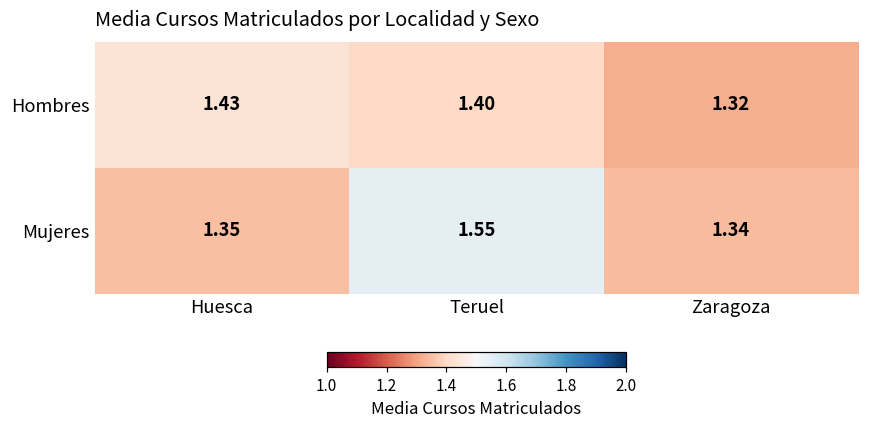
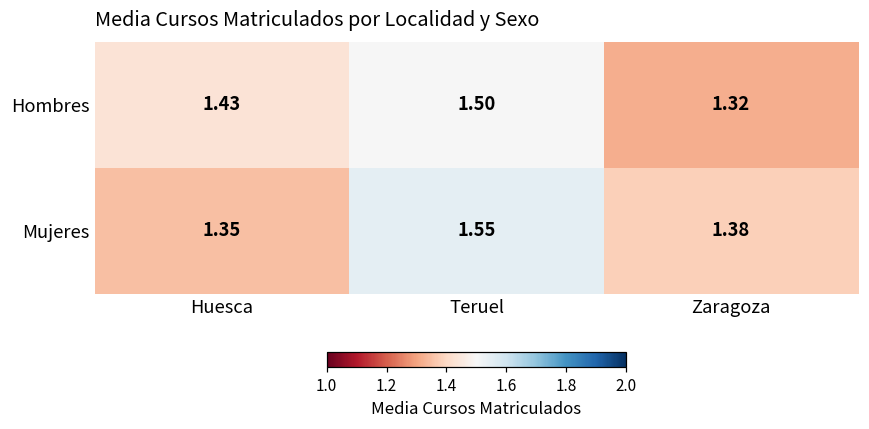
Hombres, Teruel: 1.40 -> 1.50
Mujeres, Zaragoza: 1.34 -> 1.38
